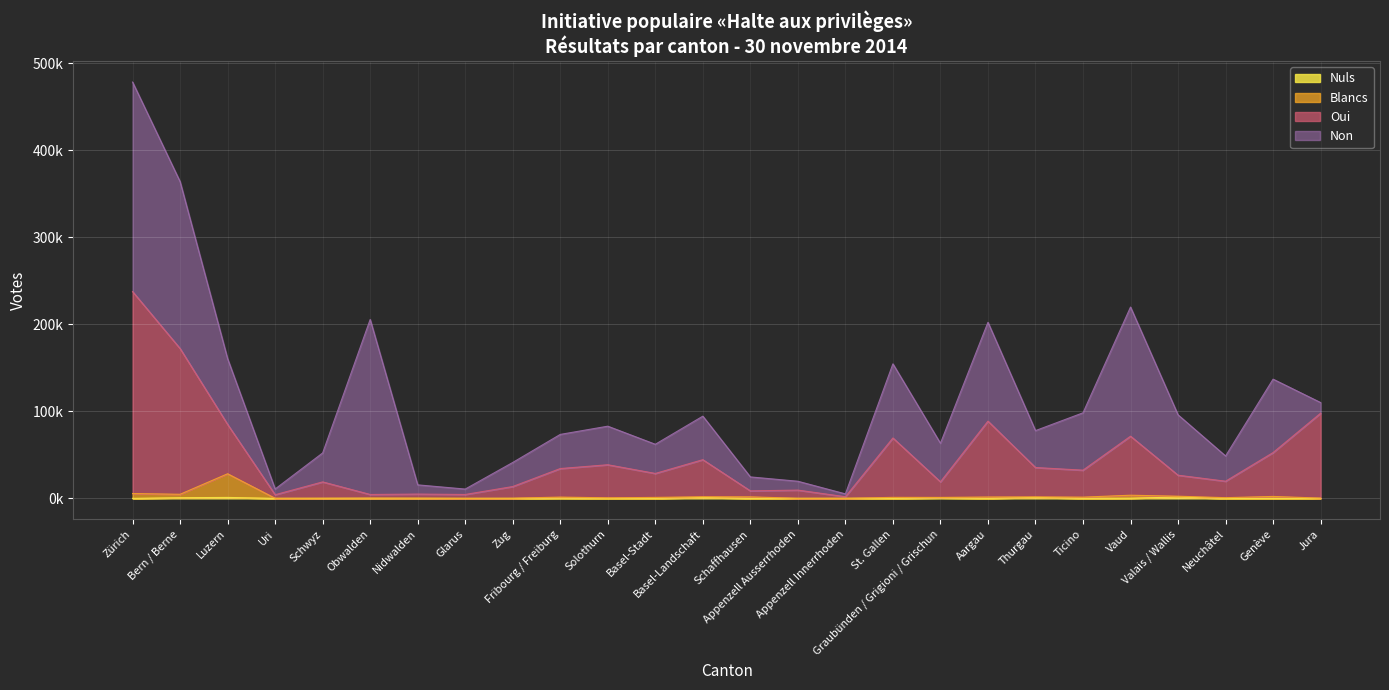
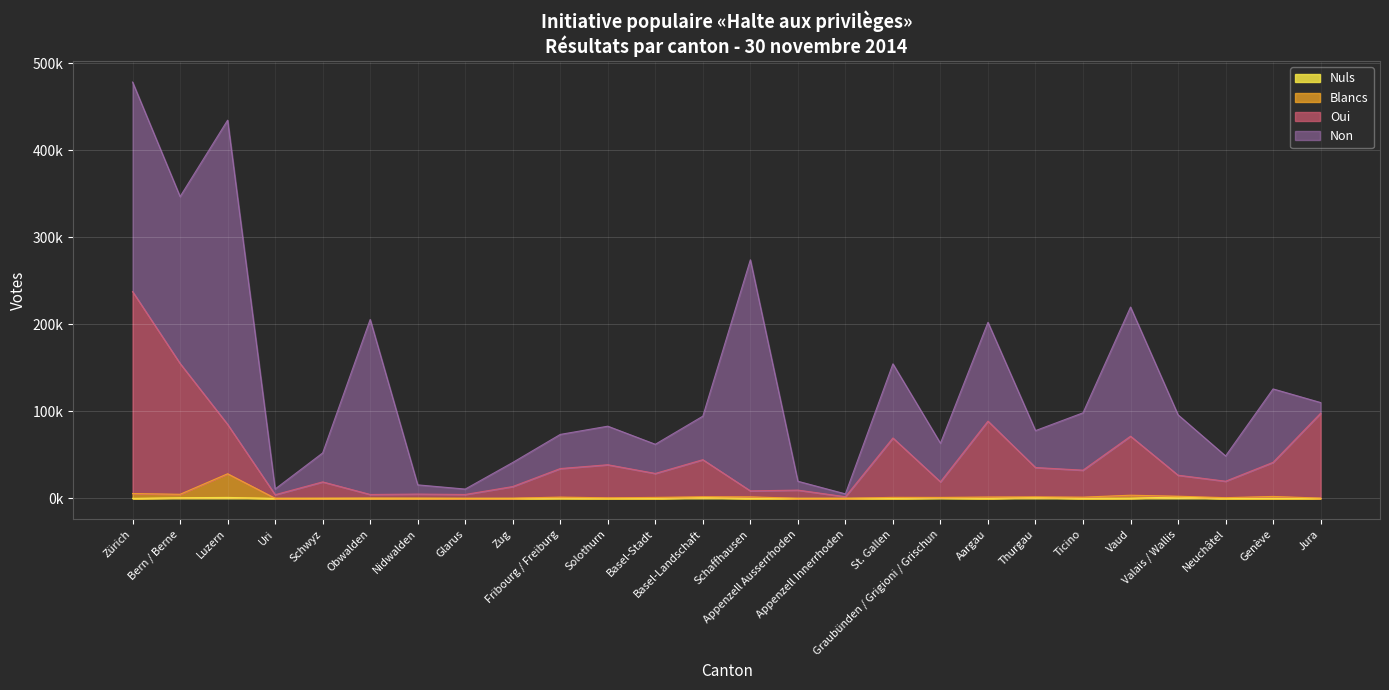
Oui, Bern / Berne: 170000 -> 150000
Non, Luzern: 80000 -> 350000
Non, Schaffhausen: 20000 -> 270000
Oui, Genève: 50000 -> 40000
